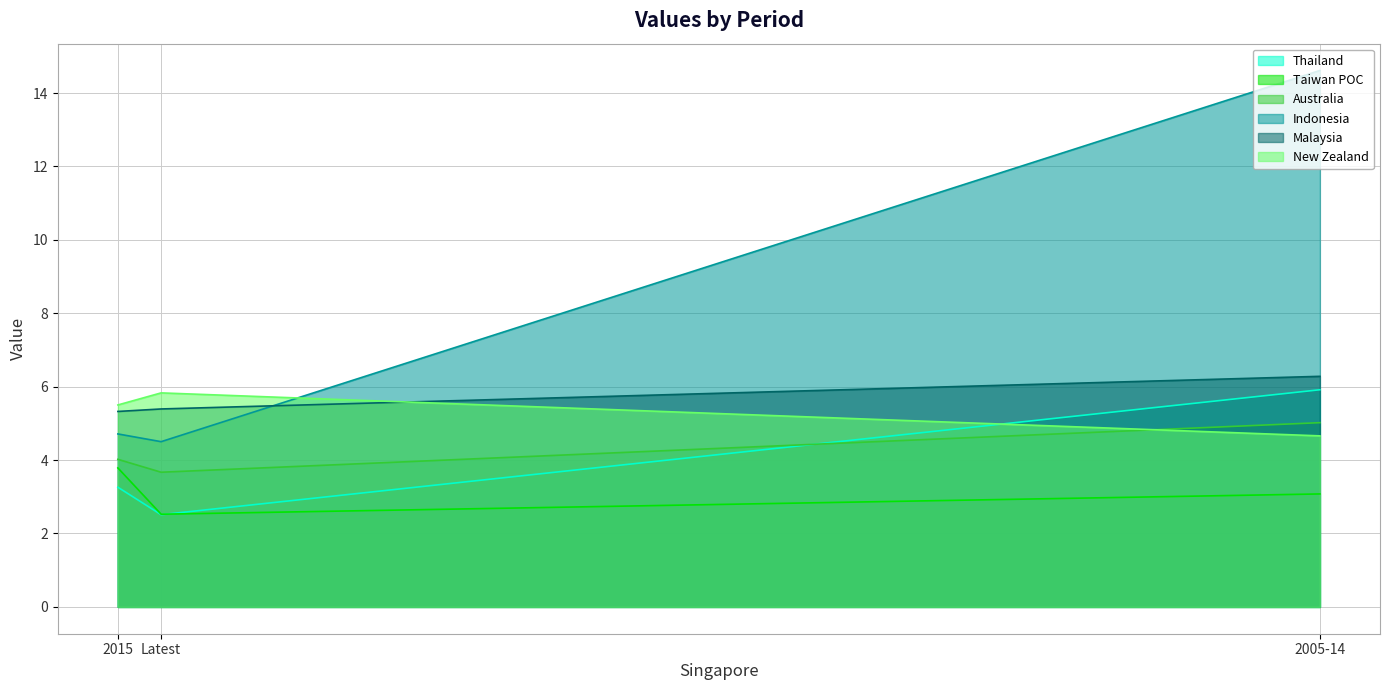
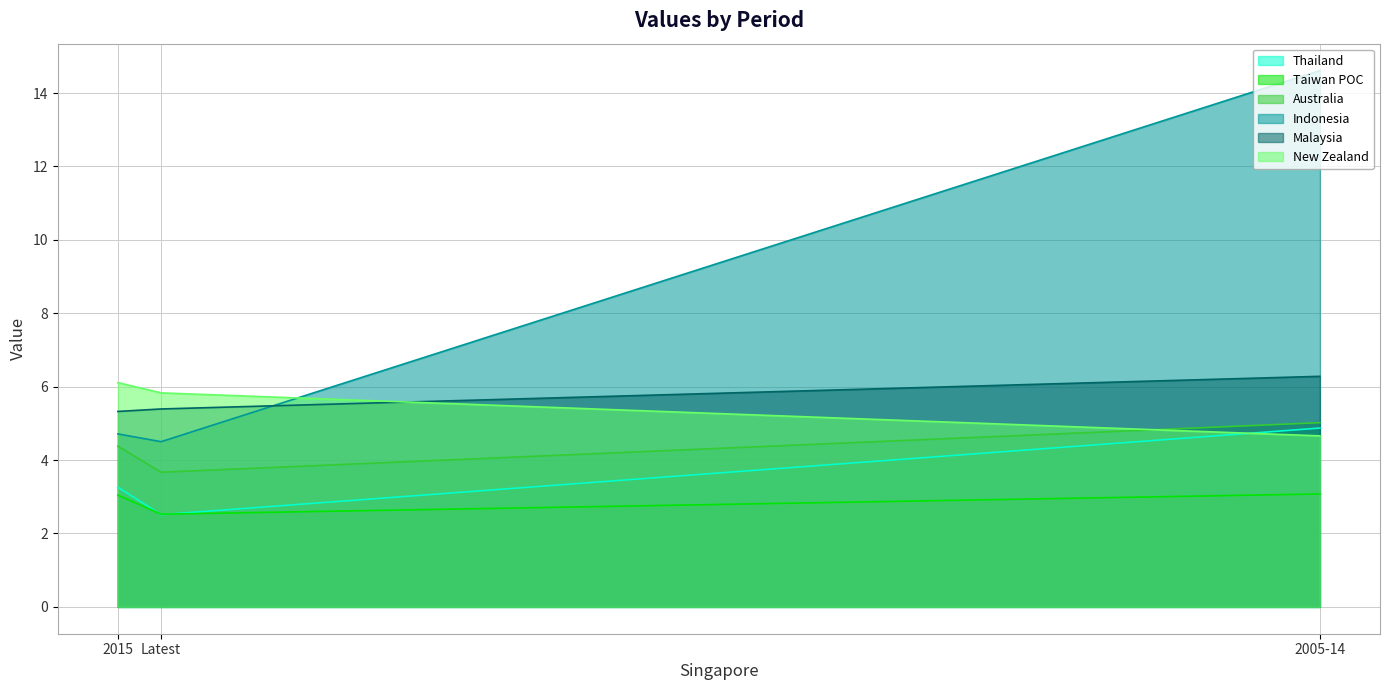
Taiwan POC, 2015: 3.8 -> 3.0
Australia, 2015: 4.0 -> 4.4
New Zealand, 2015: 5.5 -> 6.1
Thailand, 2005-14: 5.9 -> 4.9
